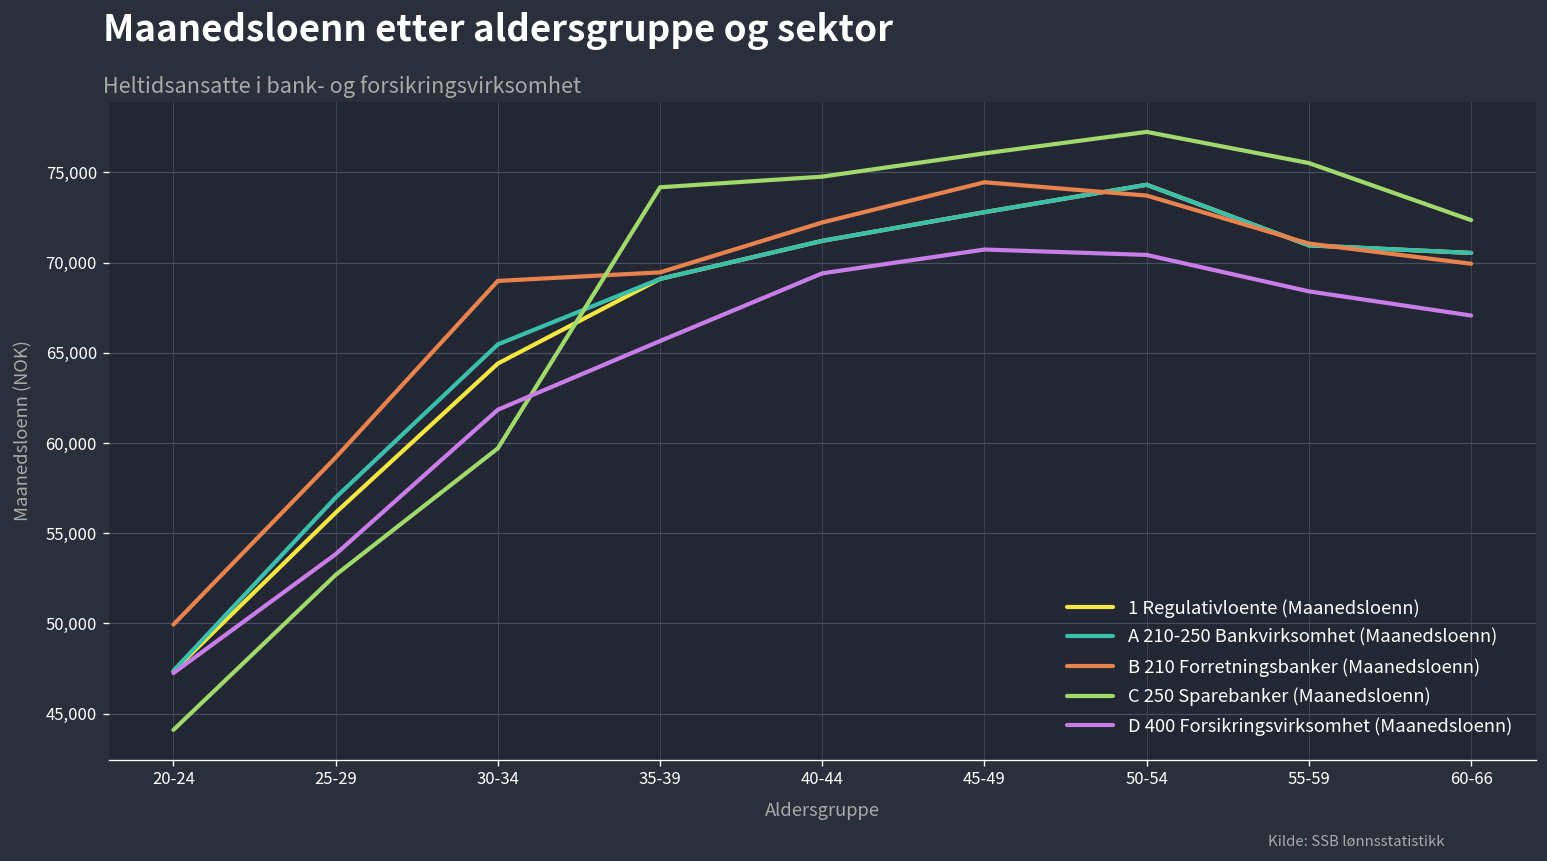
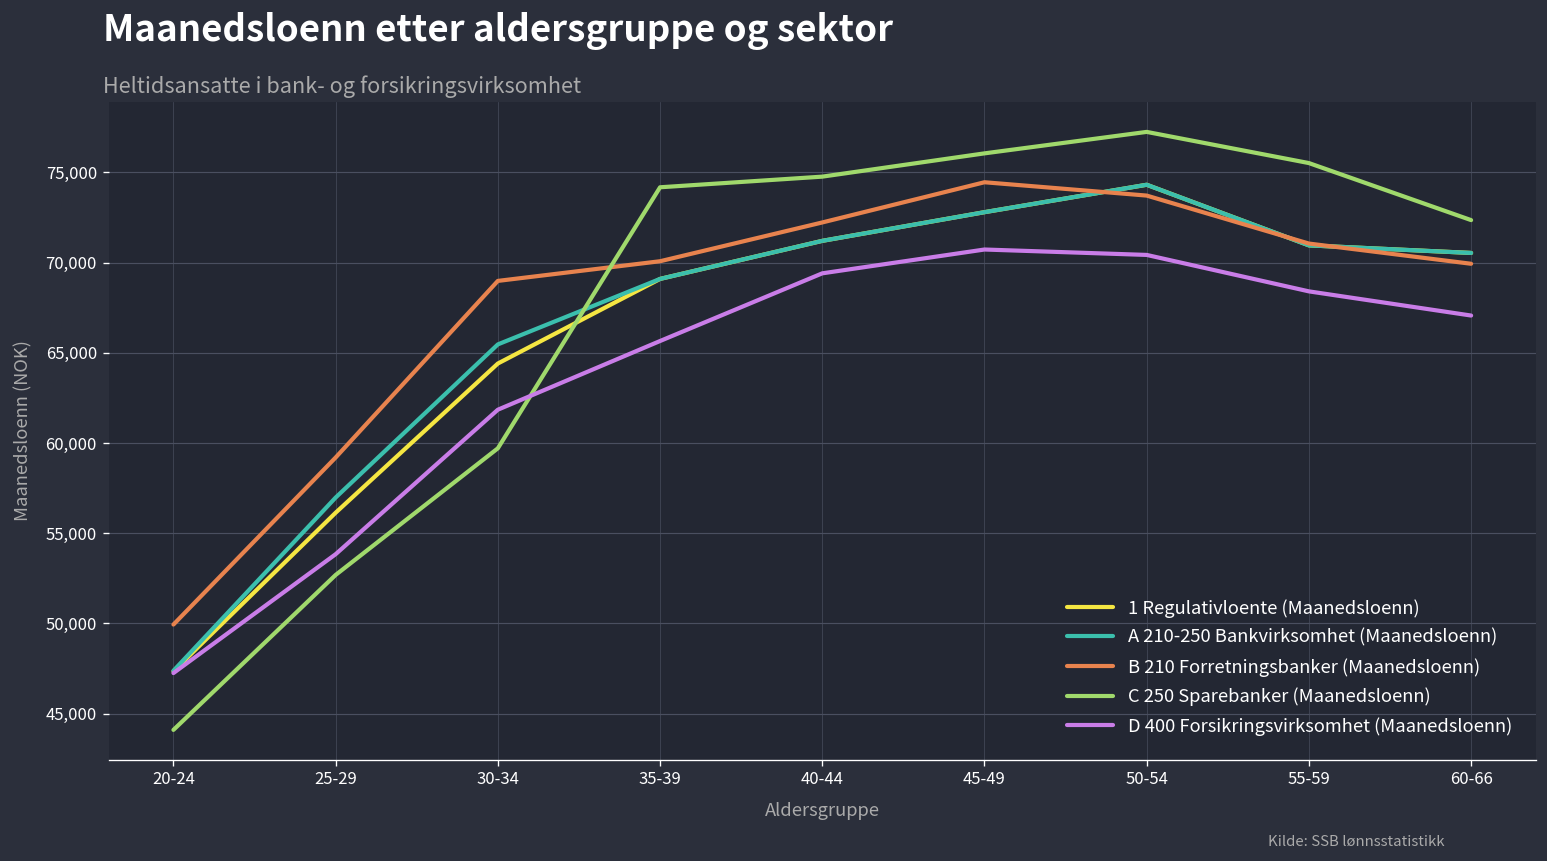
B 210 Forretningsbanker (Maanedsloenn), 35-39: 69,500 -> 70,100
